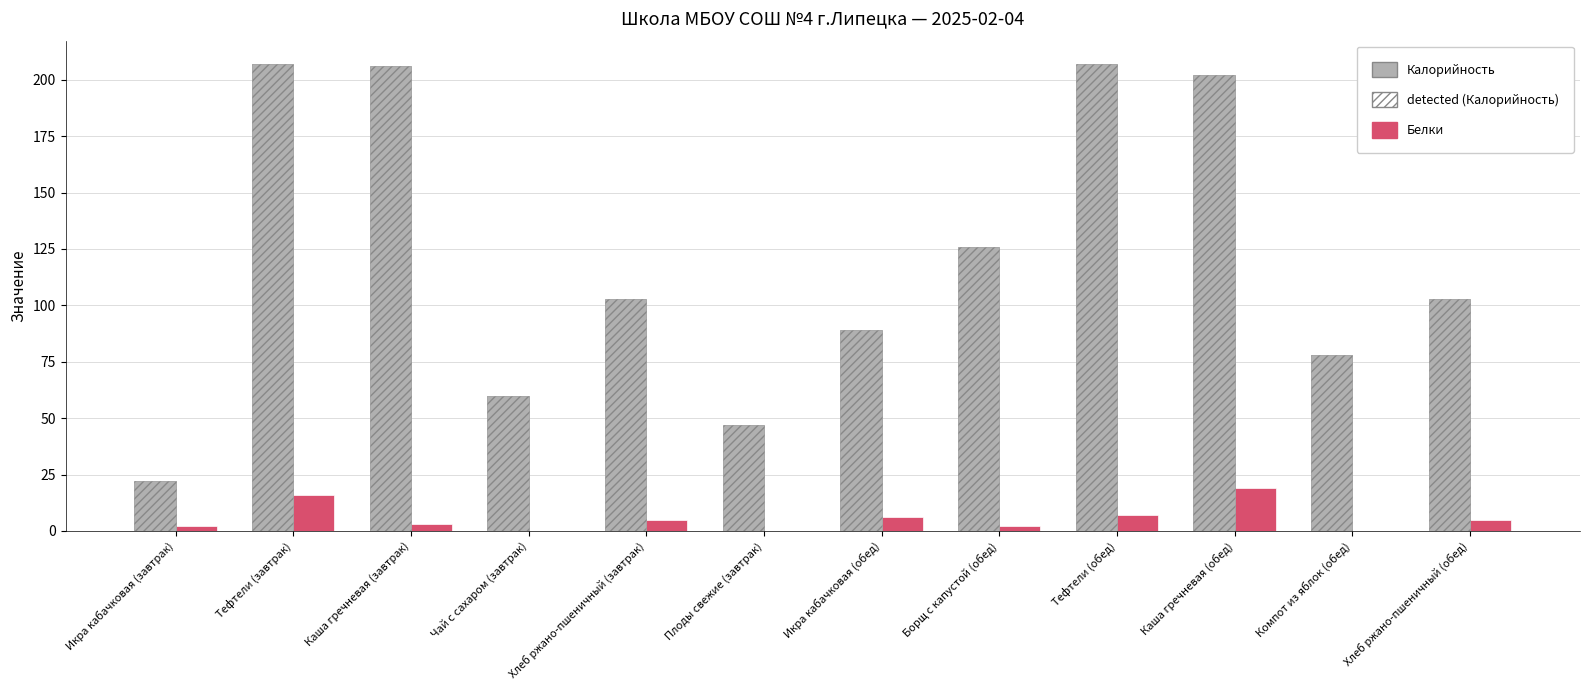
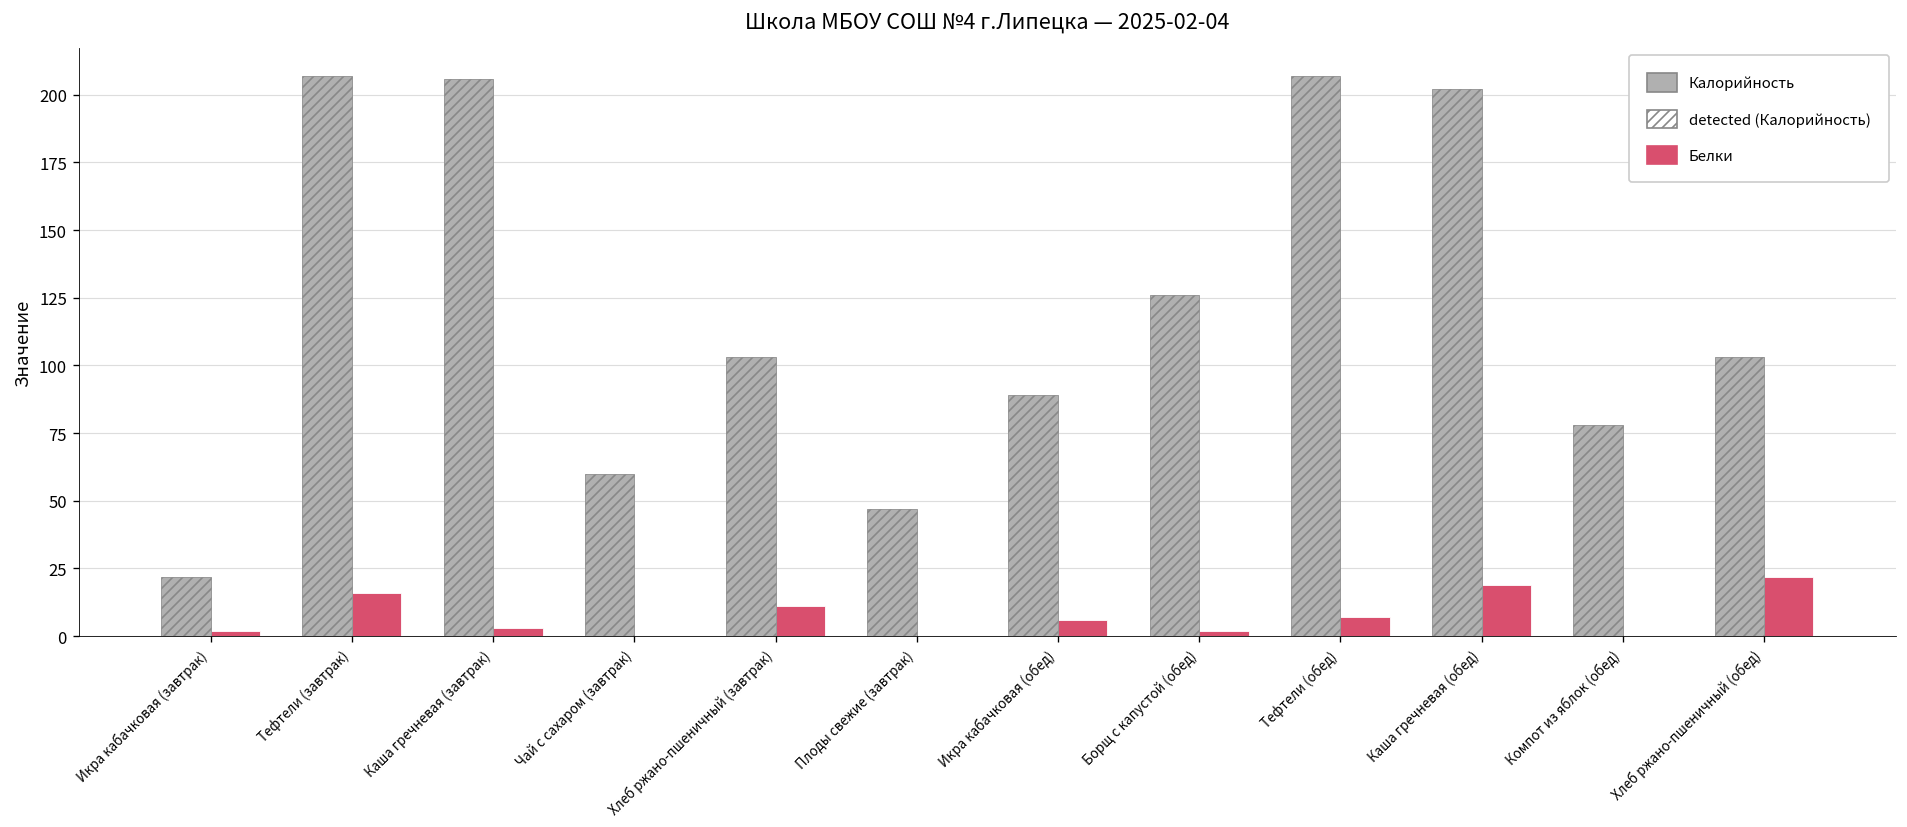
Белки, Хлеб ржано-пшеничный (завтрак): 5 -> 11
Белки, Хлеб ржано-пшеничный (обед): 5 -> 22
